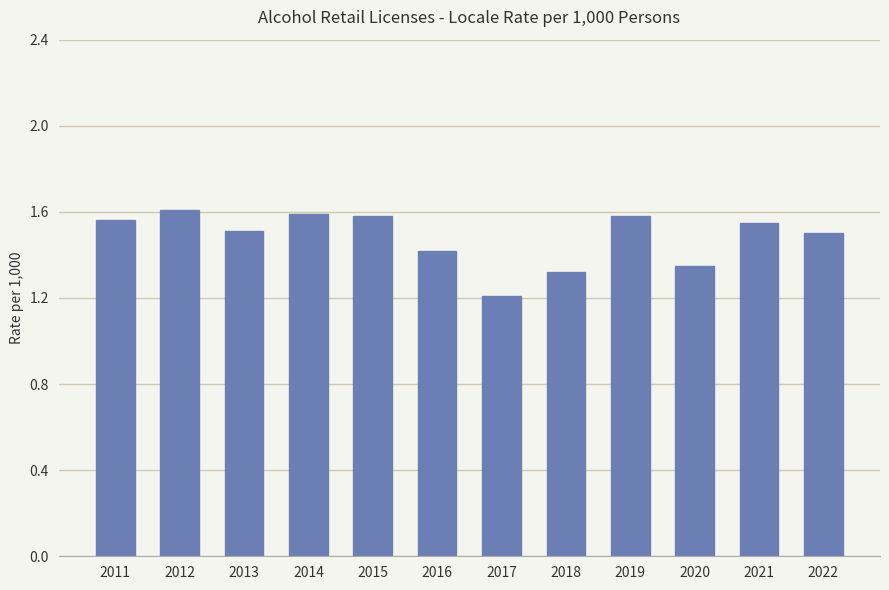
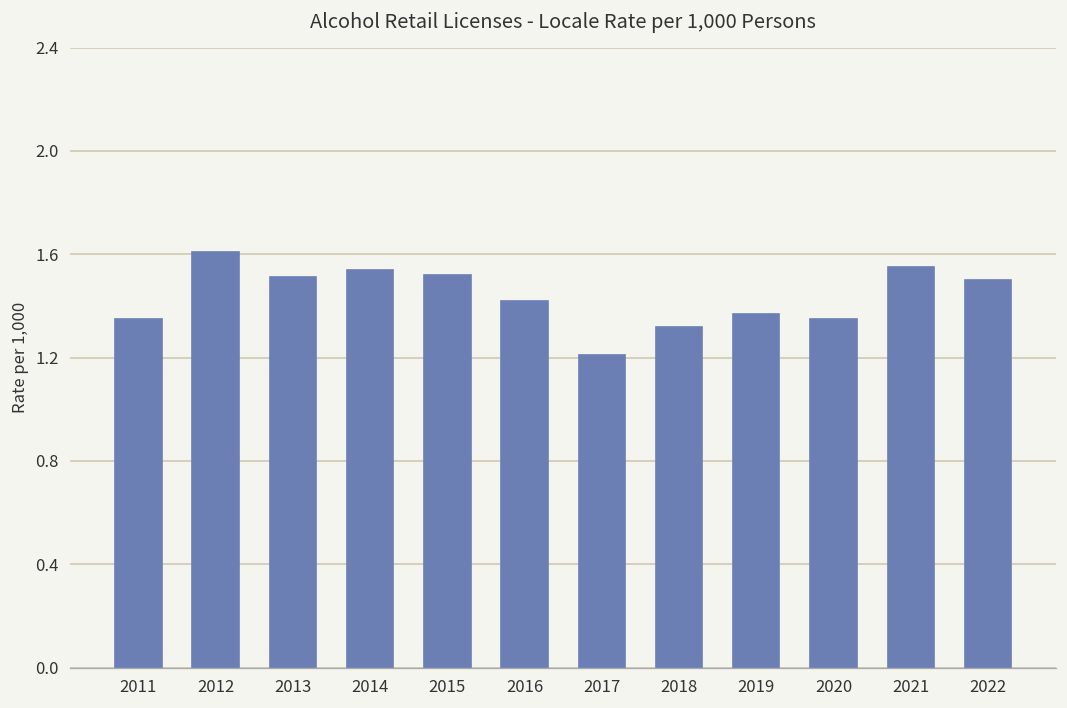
2011: 1.56 -> 1.35
2014: 1.59 -> 1.54
2015: 1.58 -> 1.52
2019: 1.58 -> 1.37
